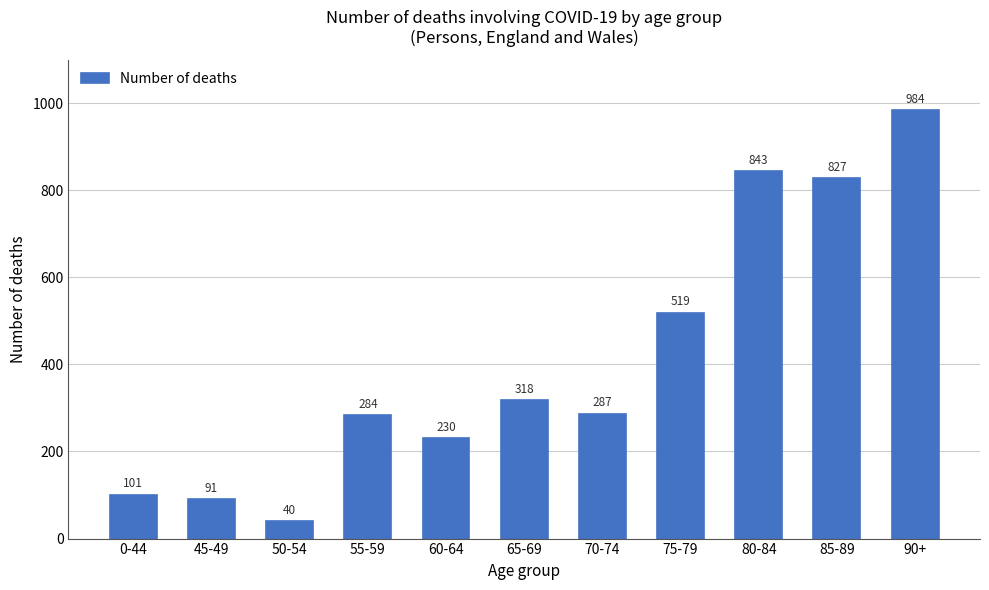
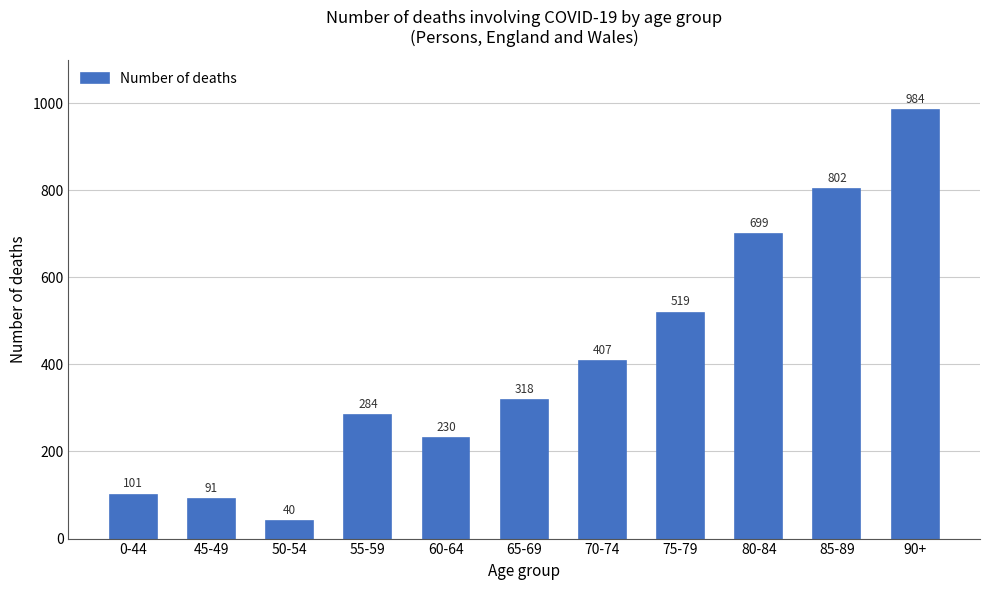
70-74: 287 -> 407
80-84: 843 -> 699
85-89: 827 -> 802
